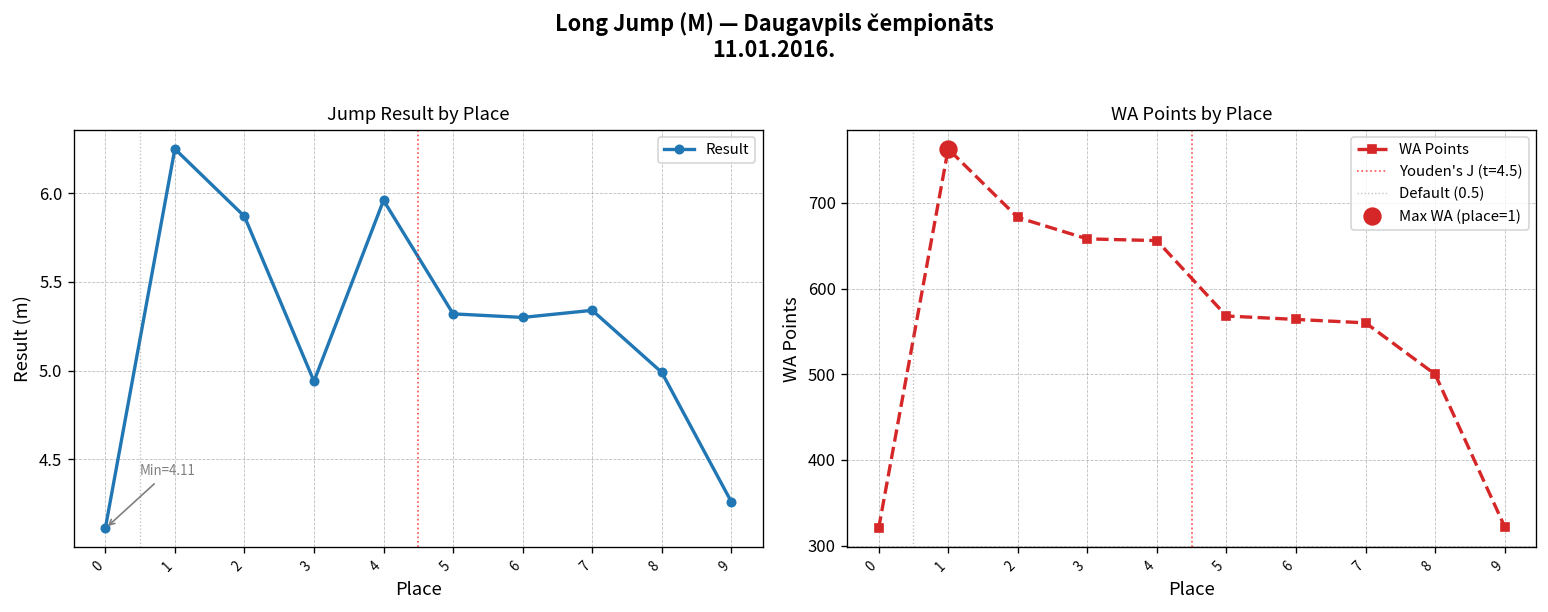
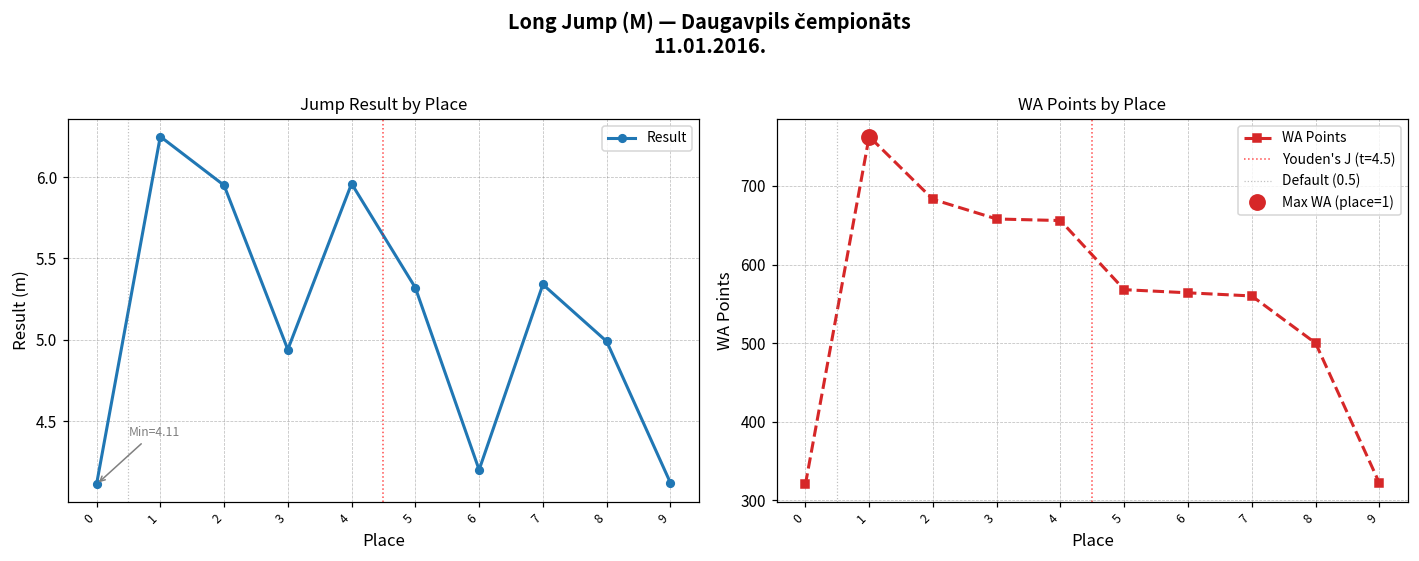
Jump Result by Place, 2: 5.87 -> 5.95
Jump Result by Place, 6: 5.3 -> 4.2
Jump Result by Place, 9: 4.26 -> 4.12
